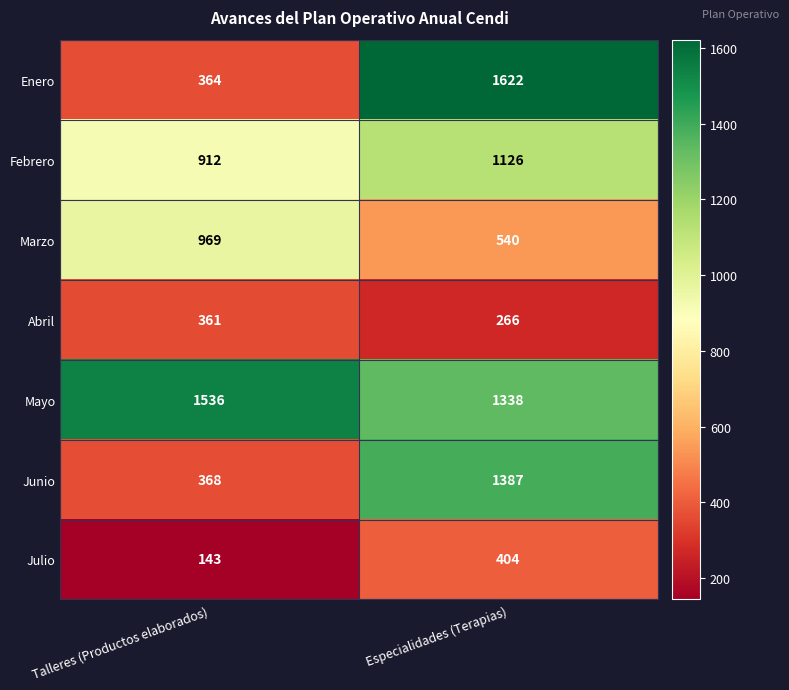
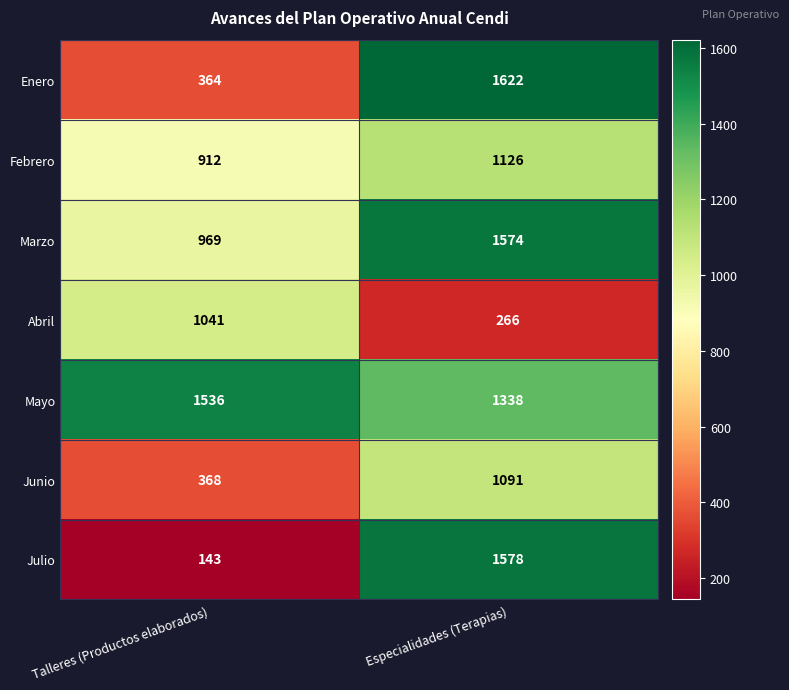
Marzo, Especialidades (Terapias): 540 -> 1574
Abril, Talleres (Productos elaborados): 361 -> 1041
Junio, Especialidades (Terapias): 1387 -> 1091
Julio, Especialidades (Terapias): 404 -> 1578
